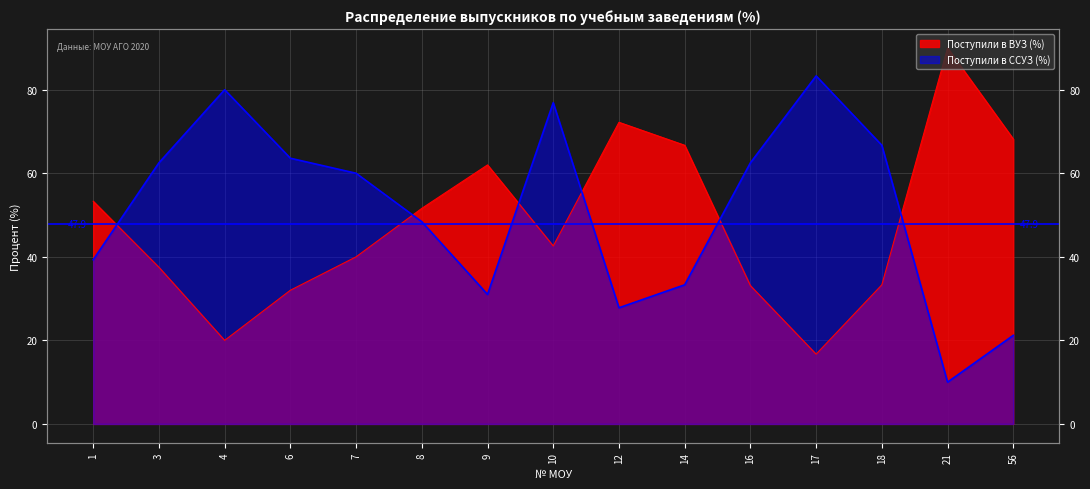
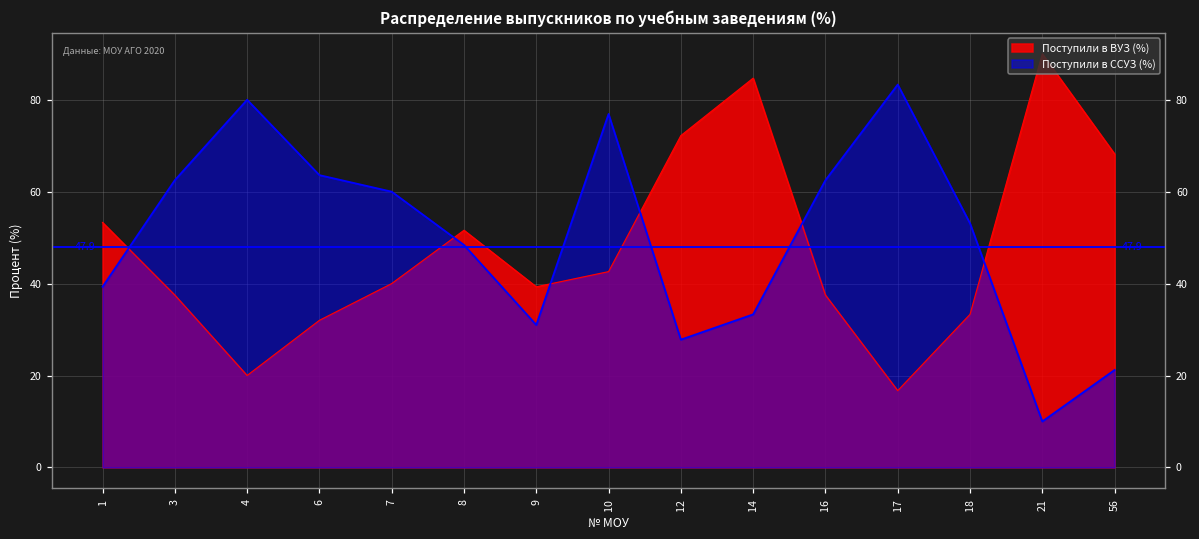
Поступили в ВУЗ (%), 9: 62 -> 39
Поступили в ВУЗ (%), 14: 67 -> 85
Поступили в ВУЗ (%), 16: 33 -> 38
Поступили в ССУЗ (%), 18: 67 -> 53
